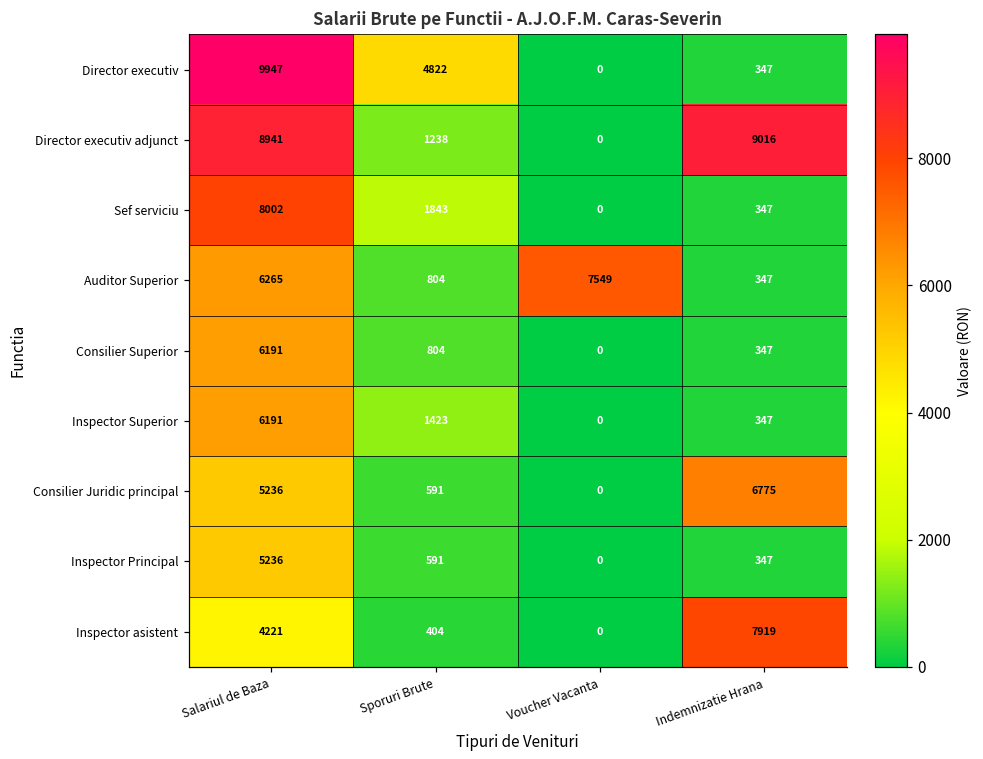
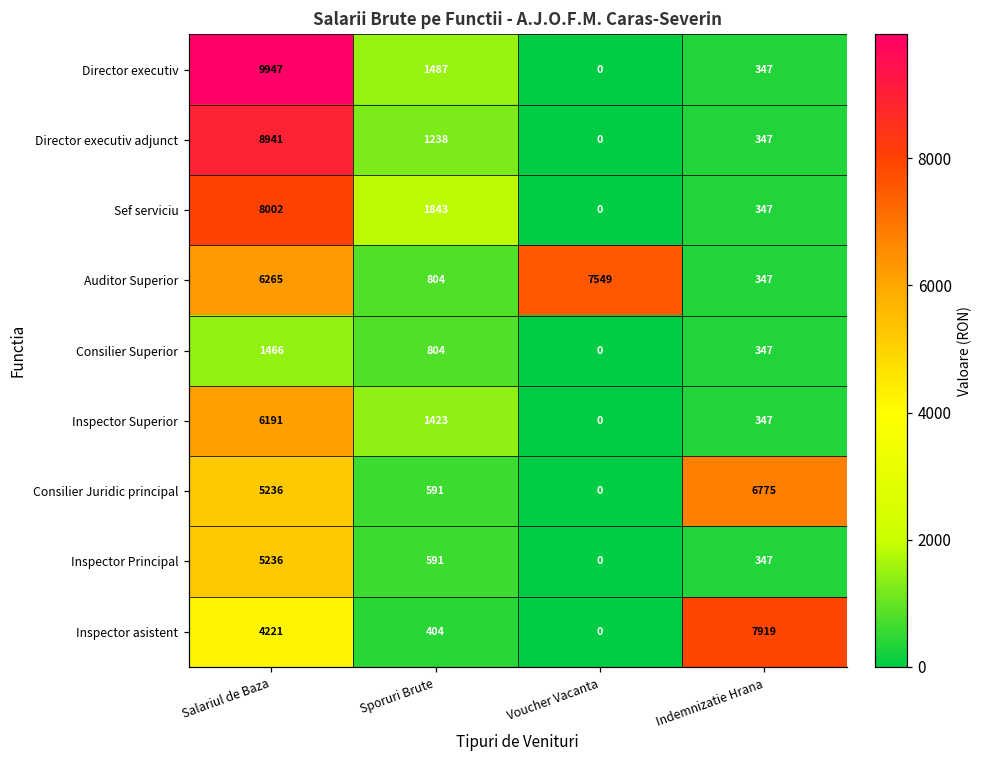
Director executiv, Sporuri Brute: 4822 -> 1487
Director executiv adjunct, Indemnizatie Hrana: 9016 -> 347
Consilier Superior, Salariul de Baza: 6191 -> 1466
